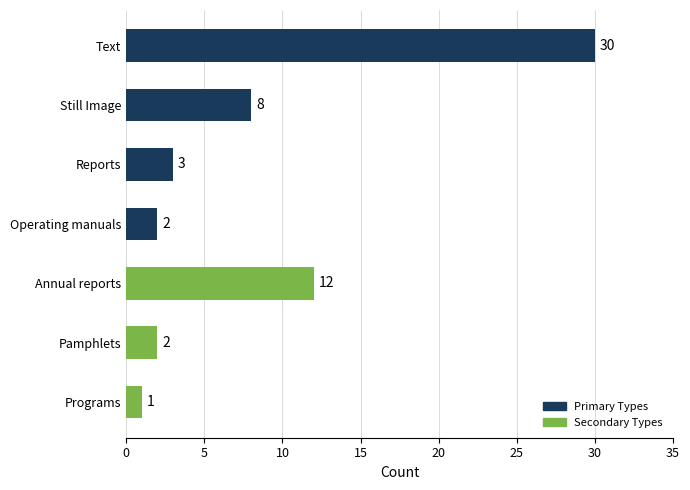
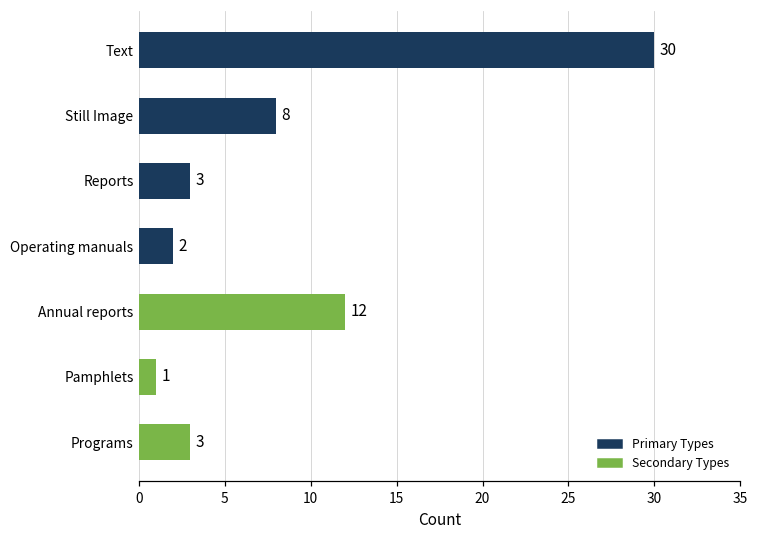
Pamphlets: 2 -> 1
Programs: 1 -> 3
